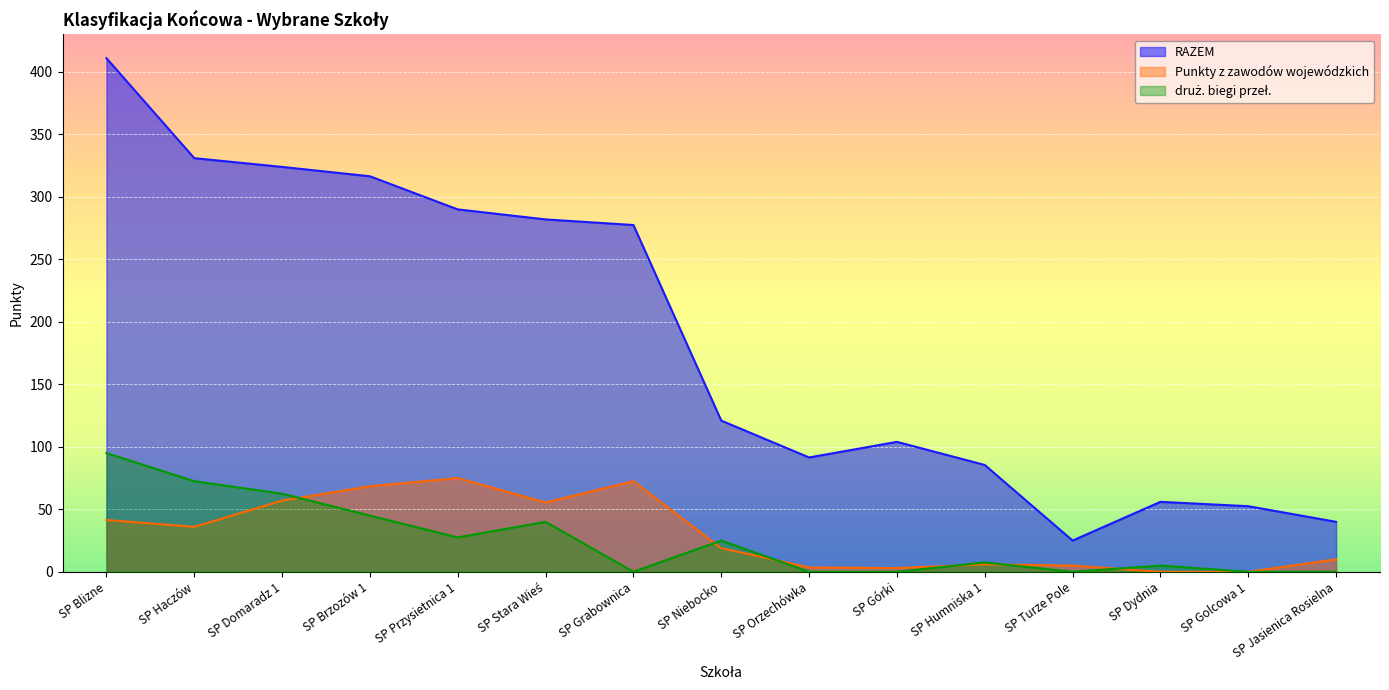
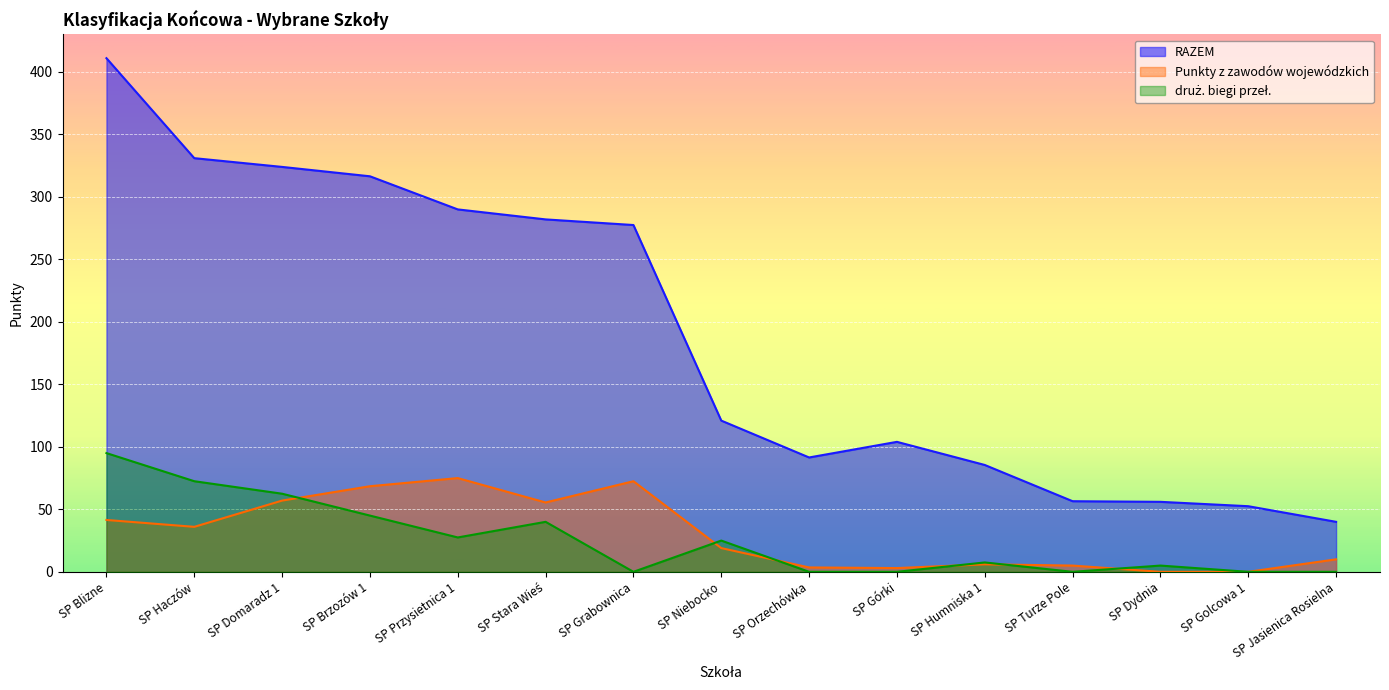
RAZEM, SP Turze Pole: 25 -> 57
